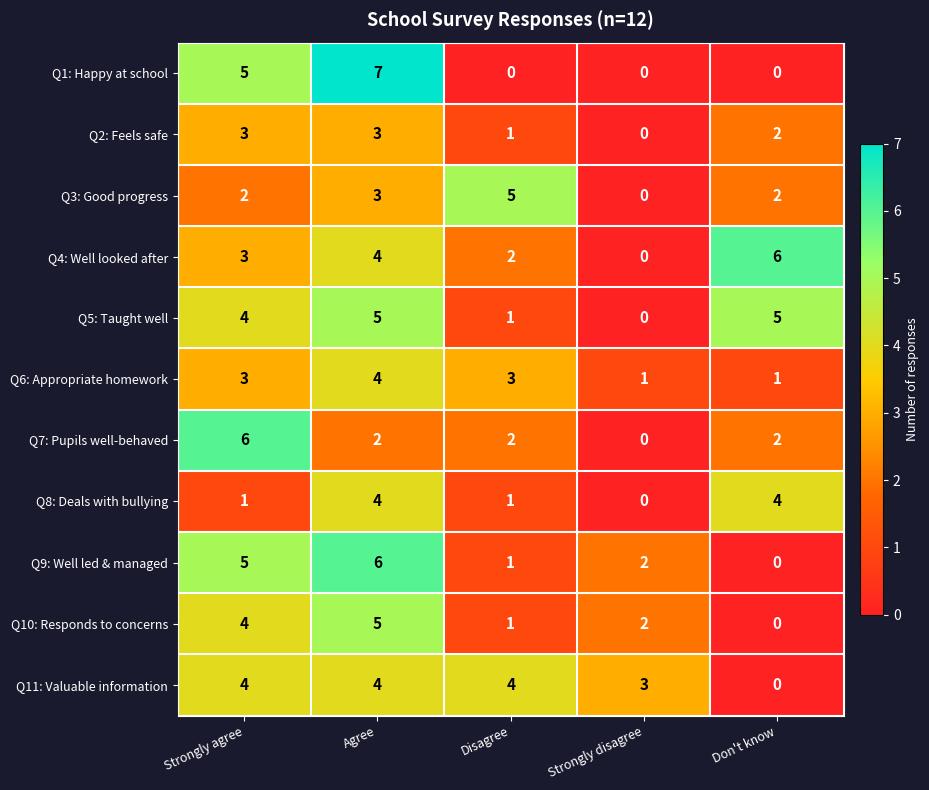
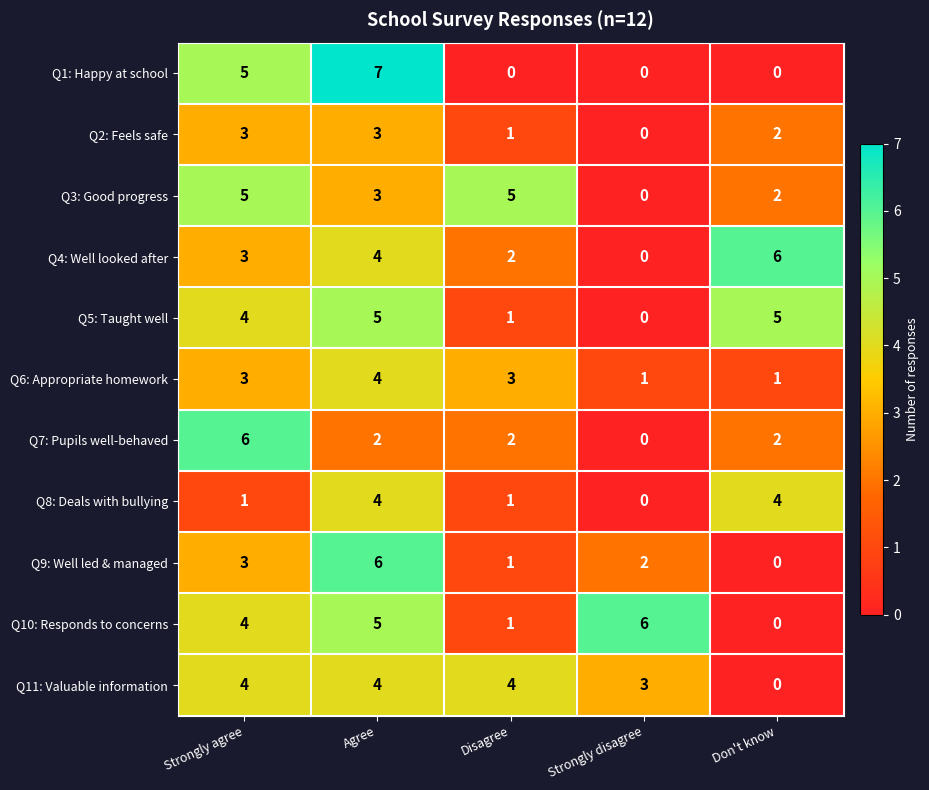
Q3: Good progress, Strongly agree: 2 -> 5
Q9: Well led & managed, Strongly agree: 5 -> 3
Q10: Responds to concerns, Strongly disagree: 2 -> 6
